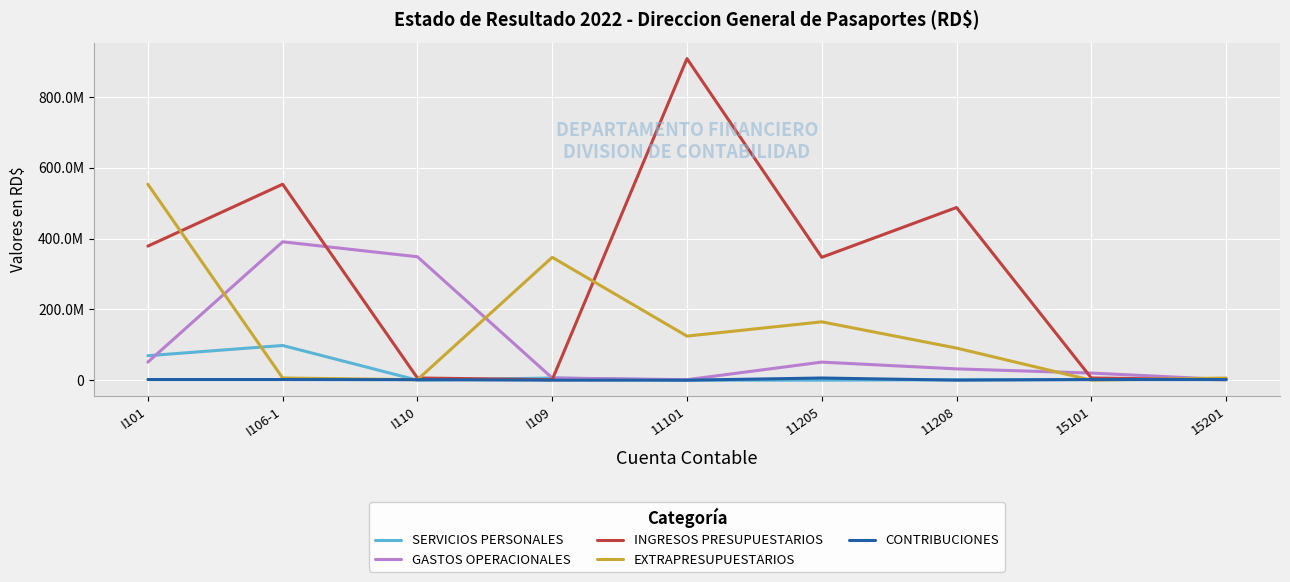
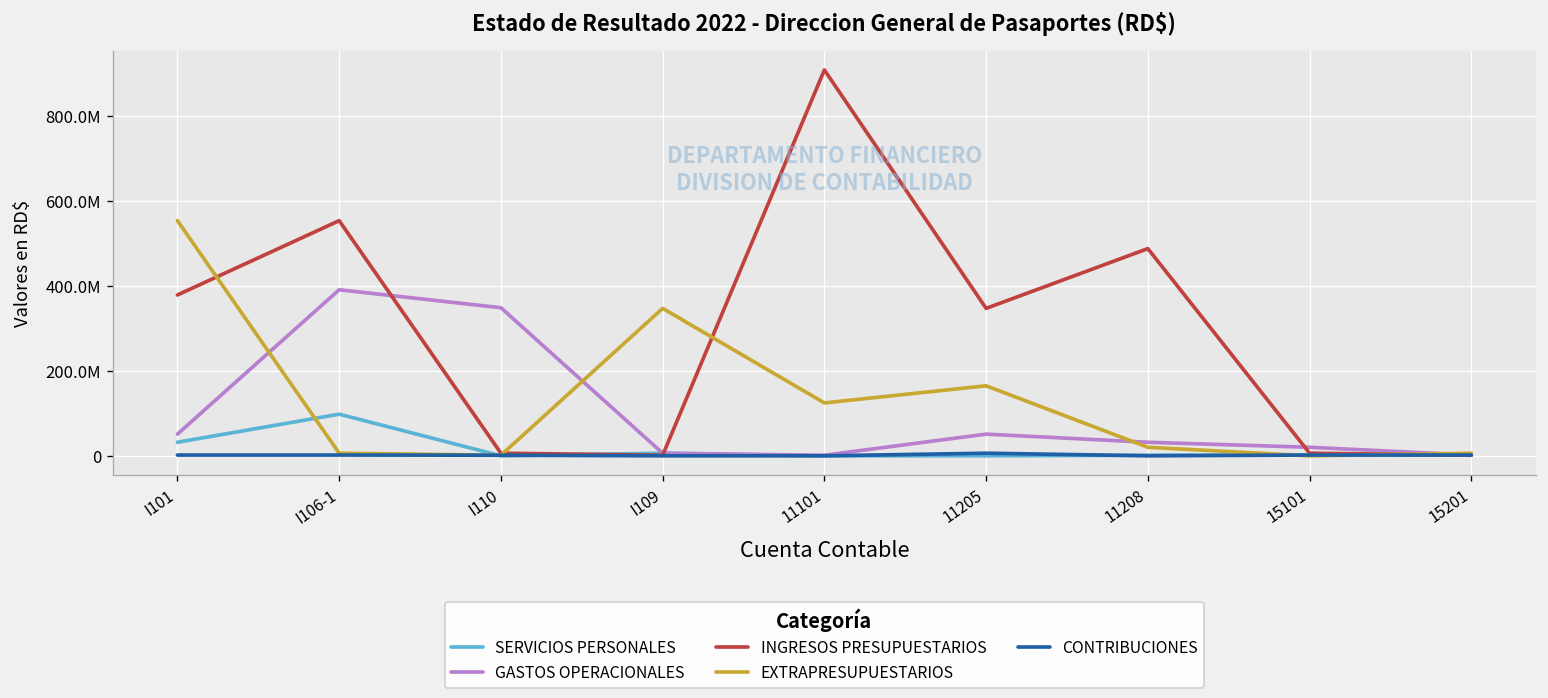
SERVICIOS PERSONALES, I101: 70000000 -> 30000000
EXTRAPRESUPUESTARIOS, 11208: 90000000 -> 20000000
